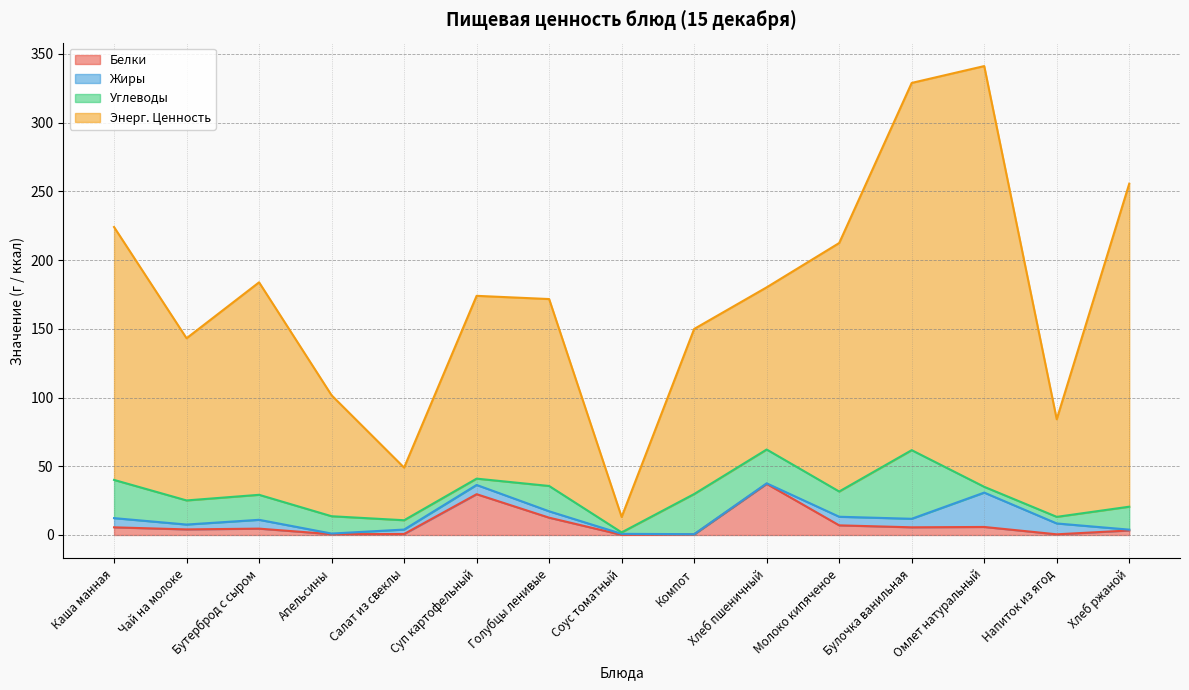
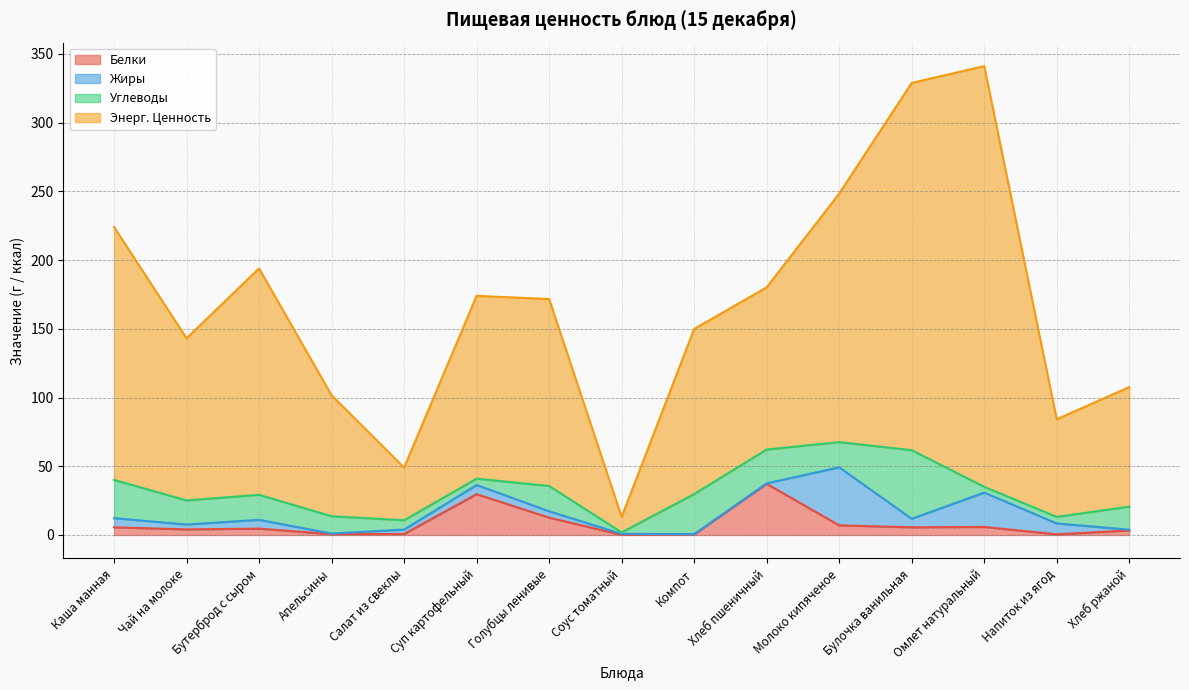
Энерг. Ценность, Бутерброд с сыром: 155 -> 165
Жиры, Молоко кипяченое: 6 -> 42
Энерг. Ценность, Хлеб ржаной: 235 -> 87
